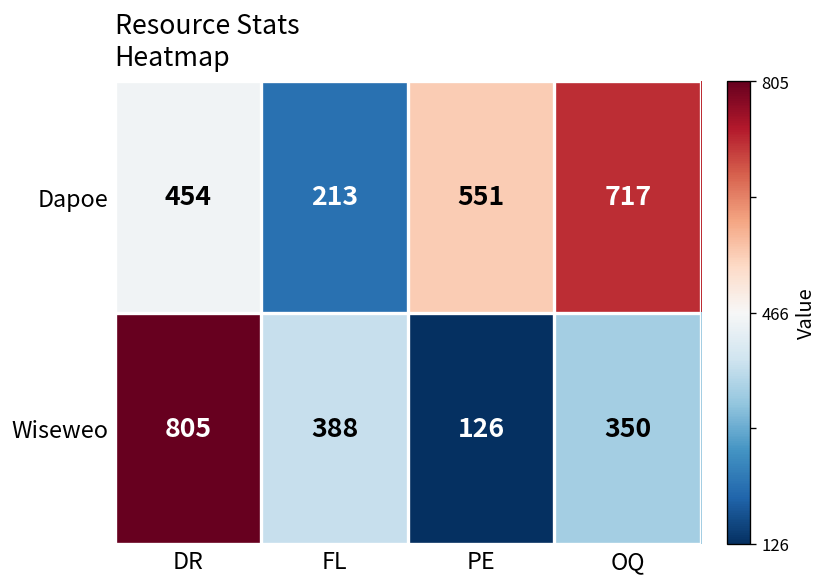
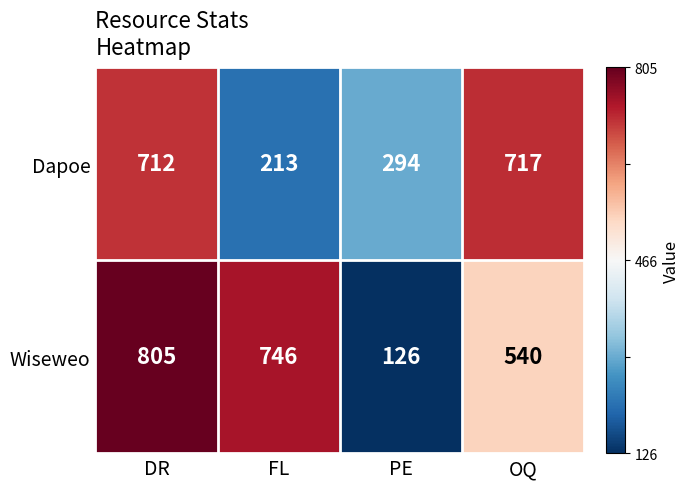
Dapoe, DR: 454 -> 712
Dapoe, PE: 551 -> 294
Wiseweo, FL: 388 -> 746
Wiseweo, OQ: 350 -> 540
